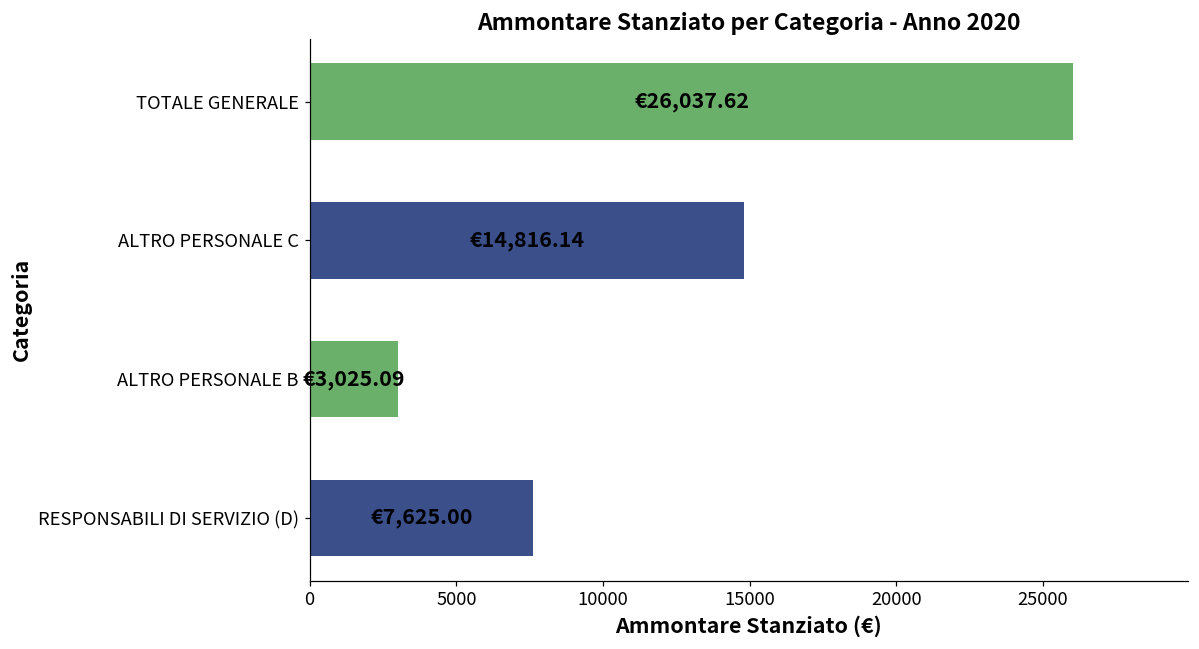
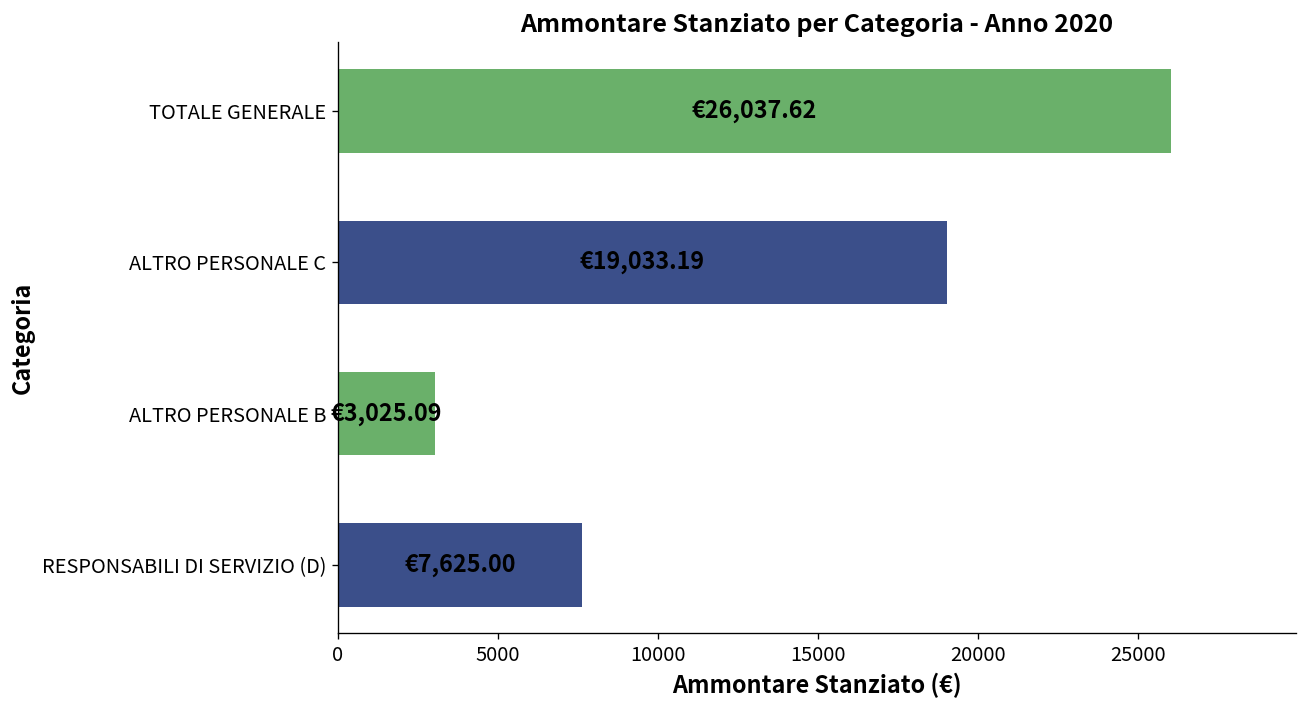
ALTRO PERSONALE C: €14,816.14 -> €19,033.19
